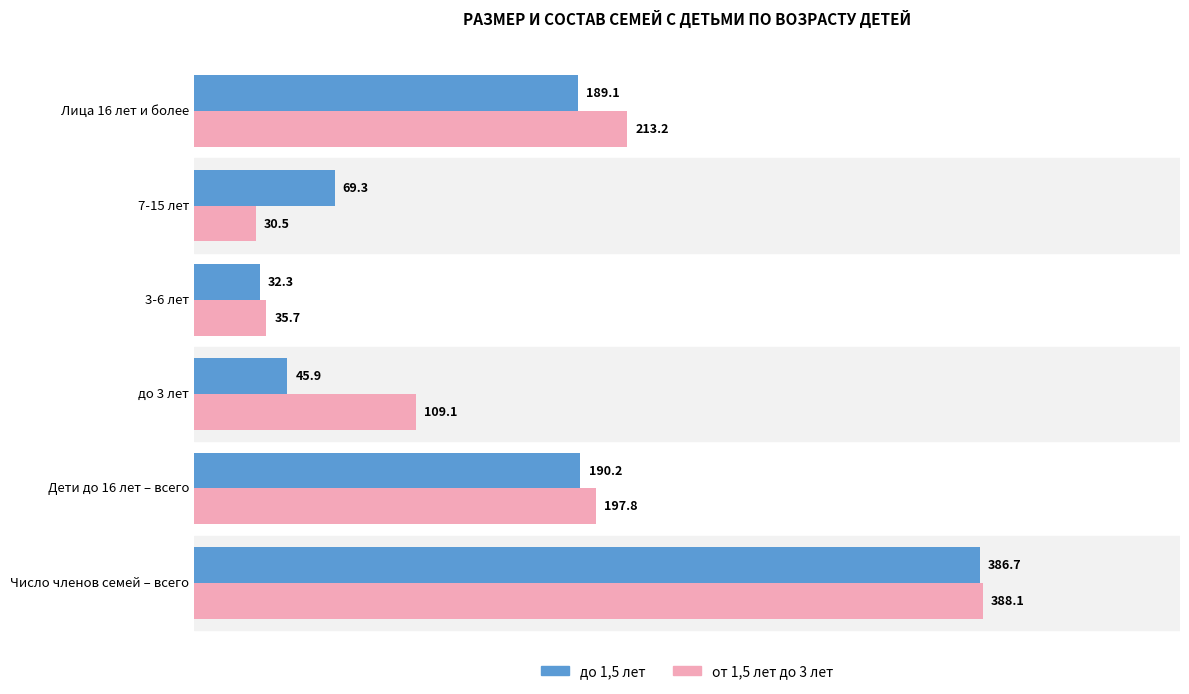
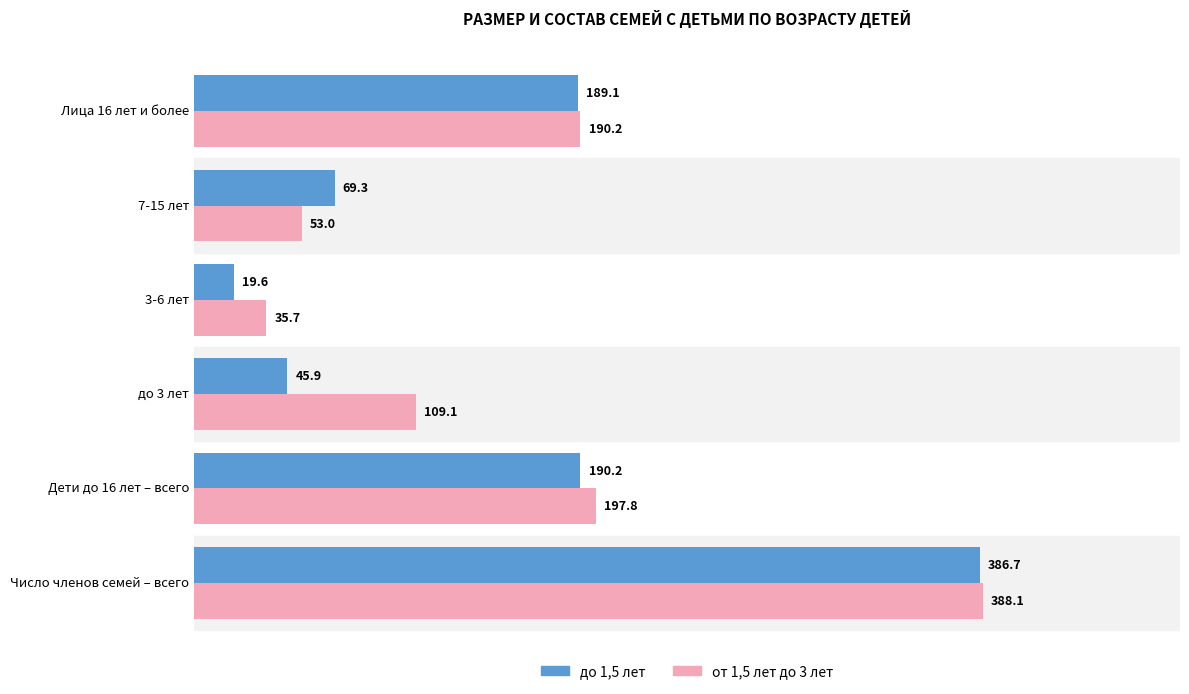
от 1,5 лет до 3 лет, Лица 16 лет и более: 213.2 -> 190.2
от 1,5 лет до 3 лет, 7-15 лет: 30.5 -> 53.0
до 1,5 лет, 3-6 лет: 32.3 -> 19.6
